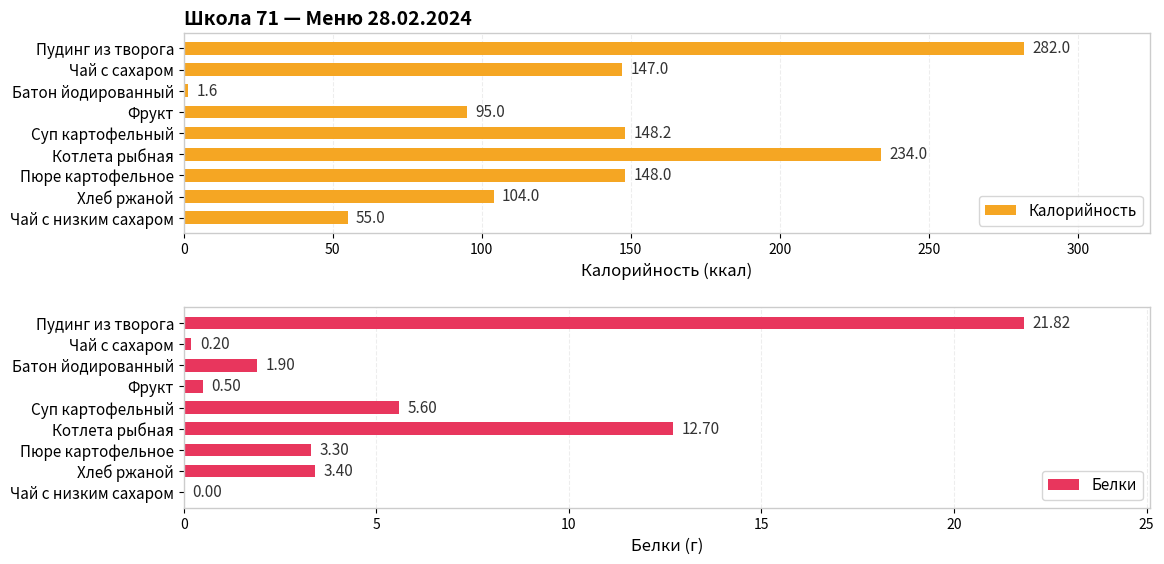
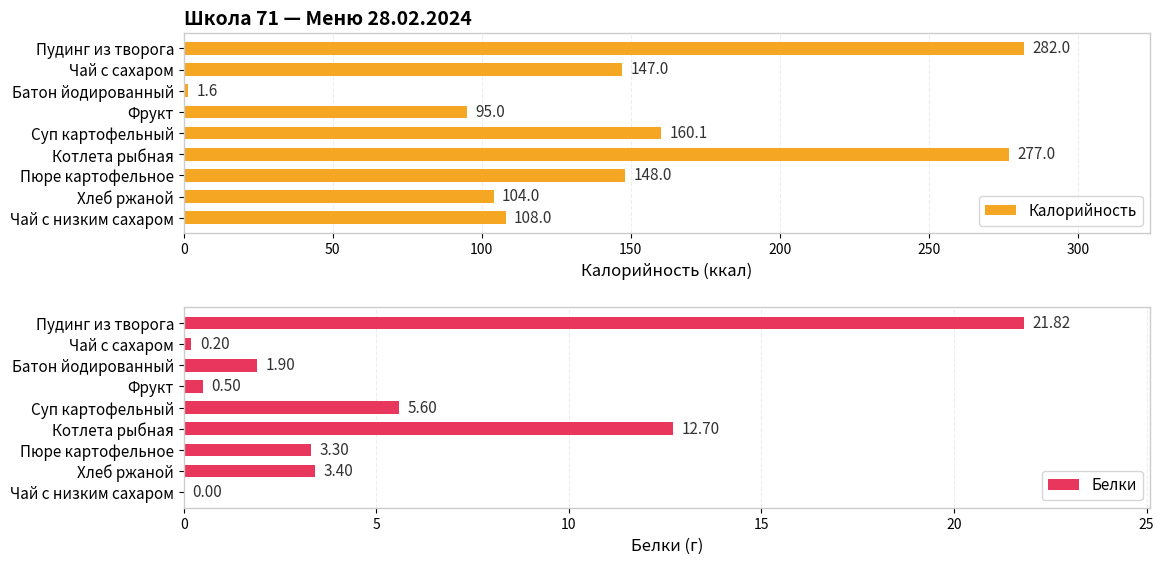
Школа 71 — Меню 28.02.2024, Суп картофельный: 148.2 -> 160.1
Школа 71 — Меню 28.02.2024, Котлета рыбная: 234.0 -> 277.0
Школа 71 — Меню 28.02.2024, Чай с низким сахаром: 55.0 -> 108.0
